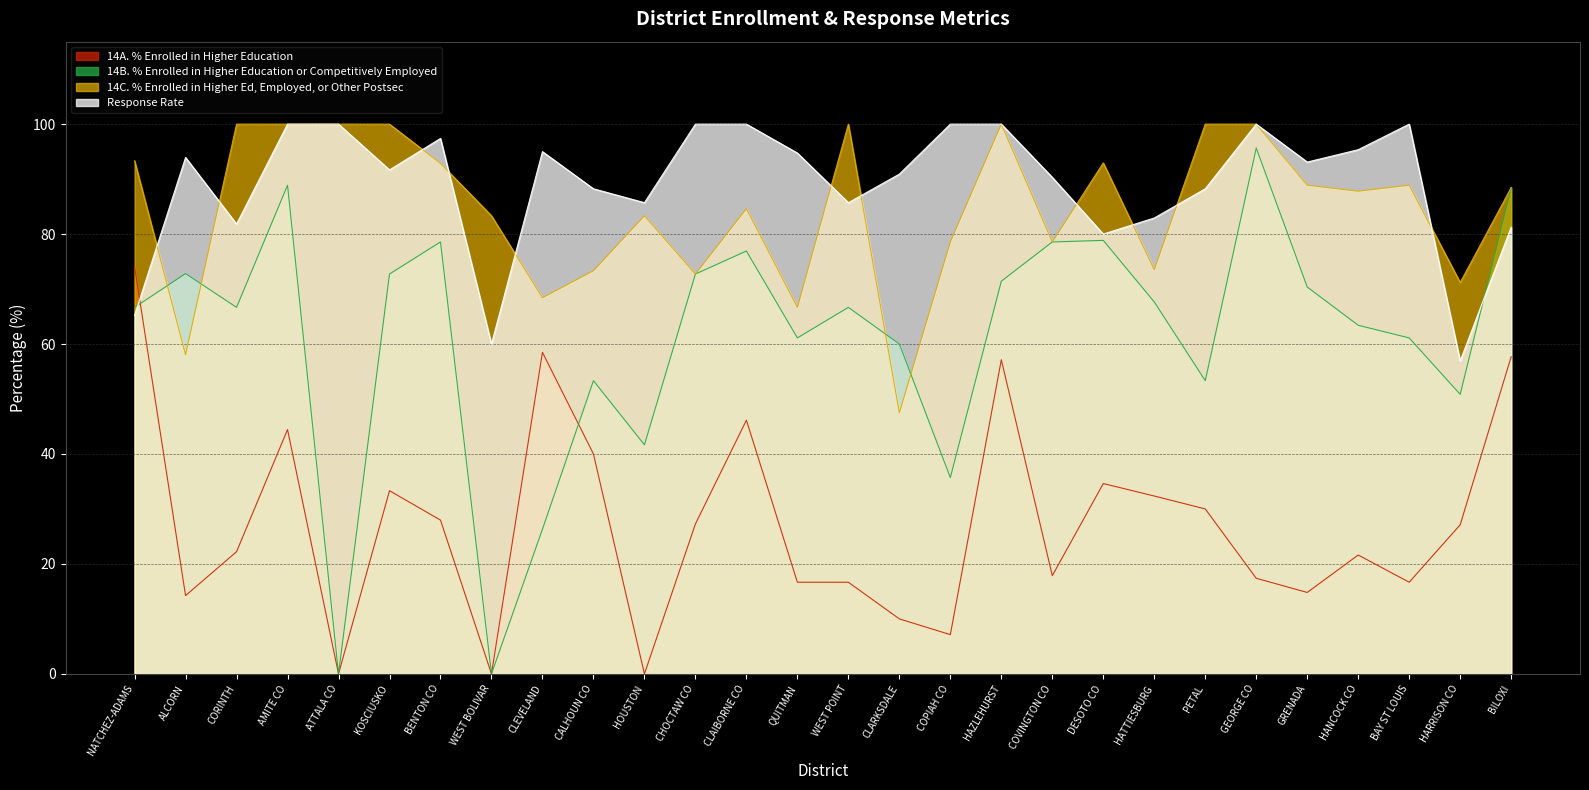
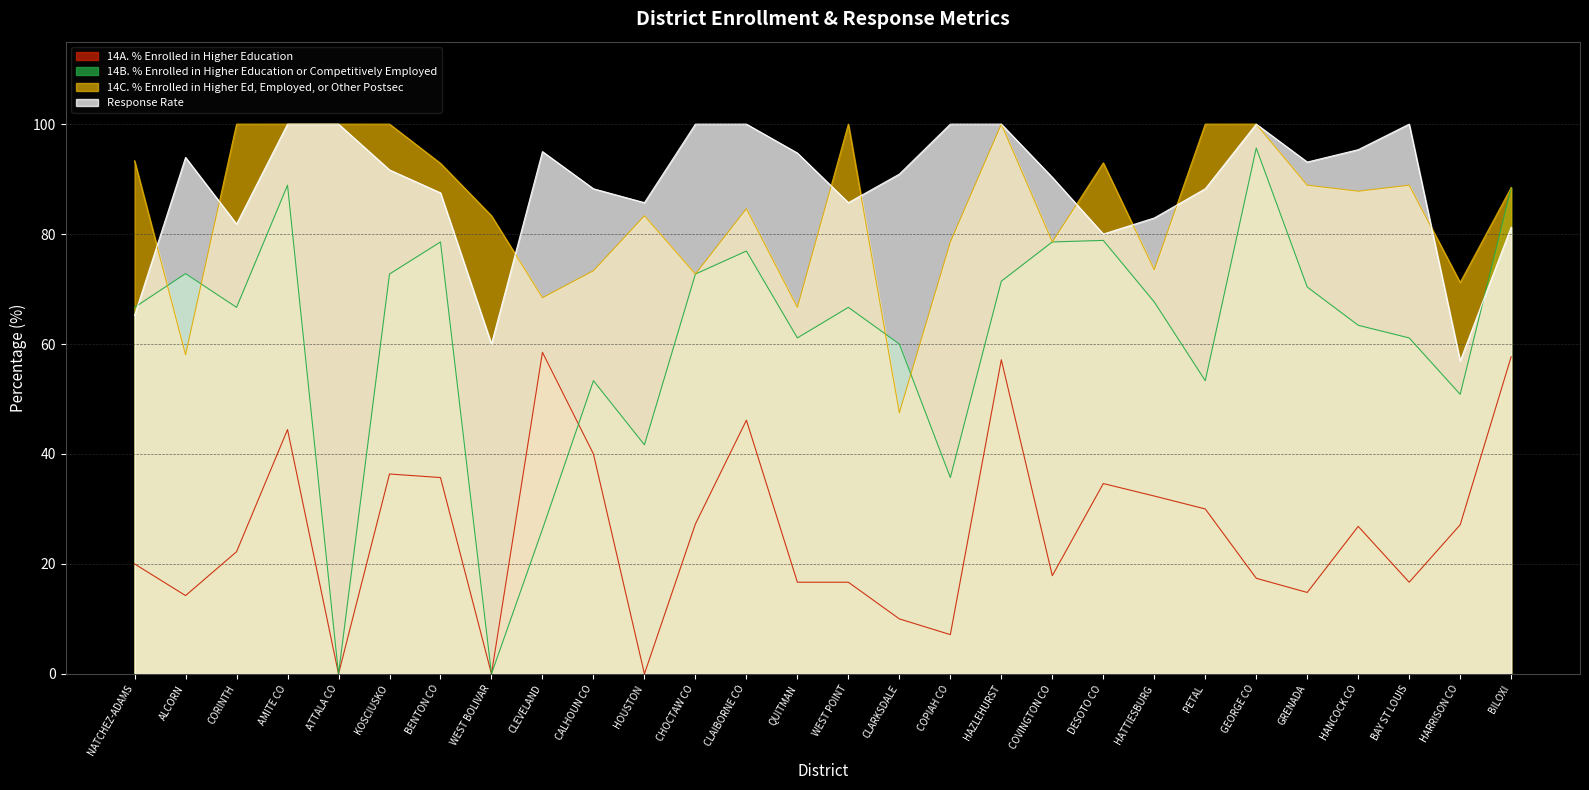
14A. % Enrolled in Higher Education, NATCHEZ-ADAMS: 74 -> 20
14A. % Enrolled in Higher Education, KOSCIUSKO: 33 -> 36
14A. % Enrolled in Higher Education, BENTON CO: 28 -> 36
Response Rate, BENTON CO: 97 -> 88
14A. % Enrolled in Higher Education, HANCOCK CO: 22 -> 27
